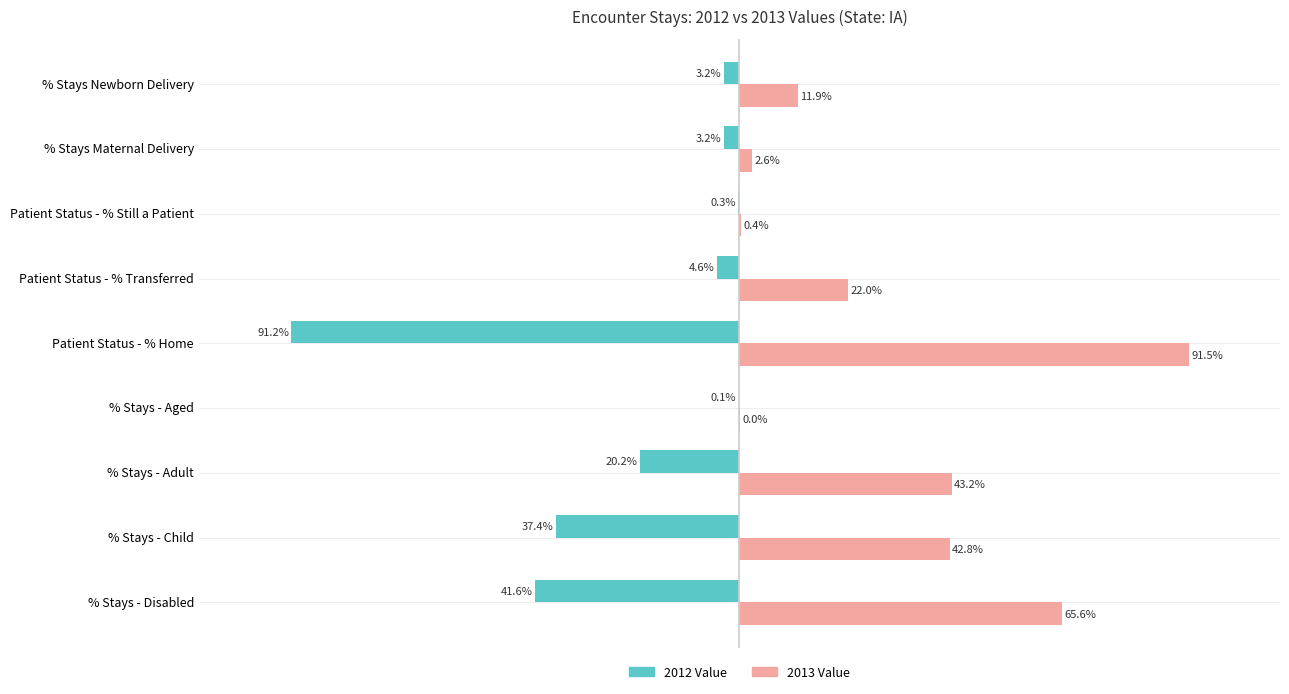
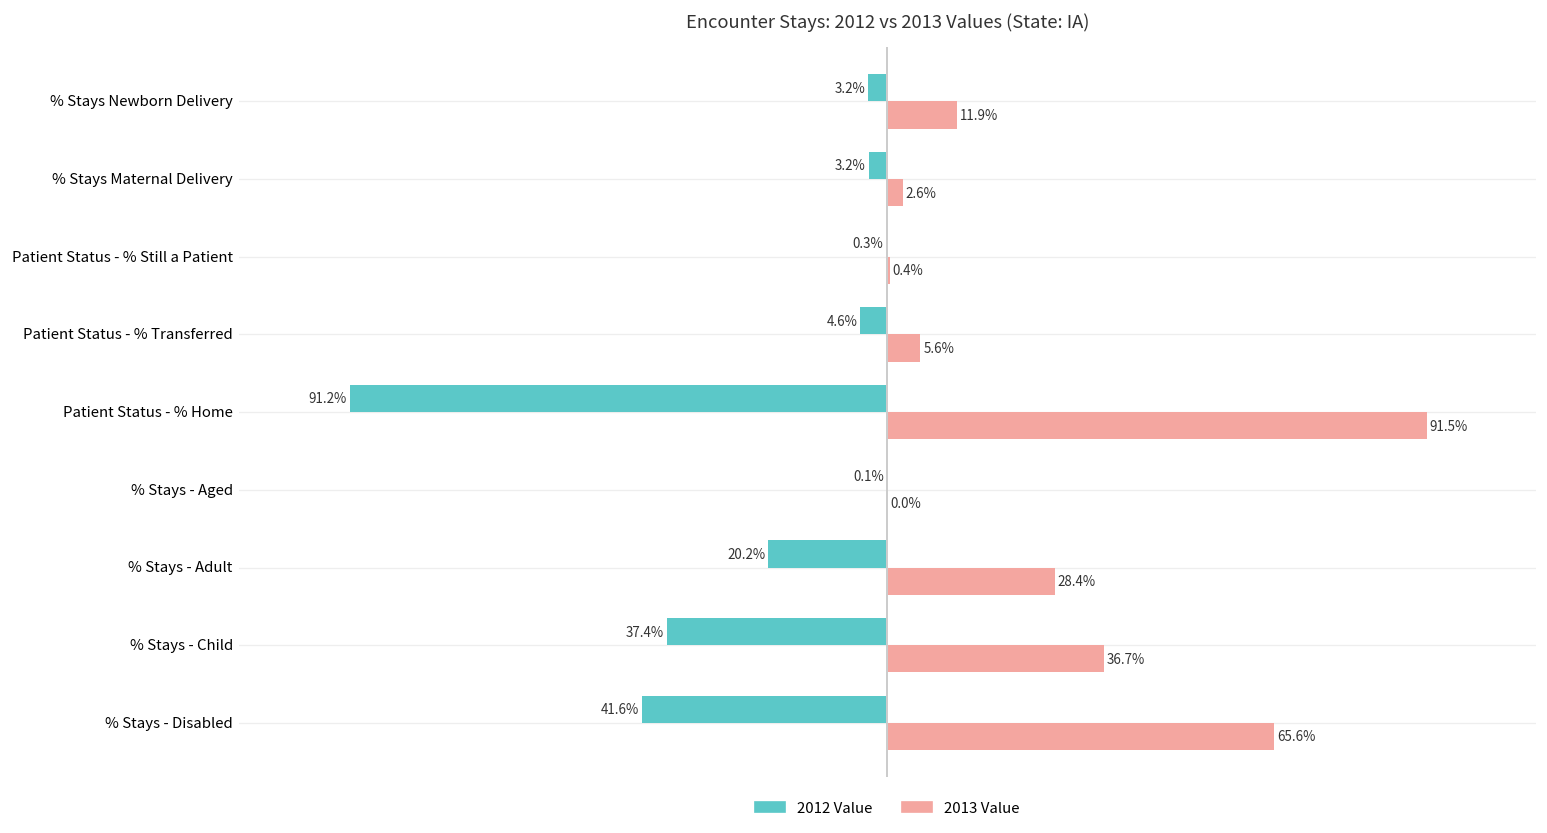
2013 Value, Patient Status - % Transferred: 22.0% -> 5.6%
2013 Value, % Stays - Adult: 43.2% -> 28.4%
2013 Value, % Stays - Child: 42.8% -> 36.7%
